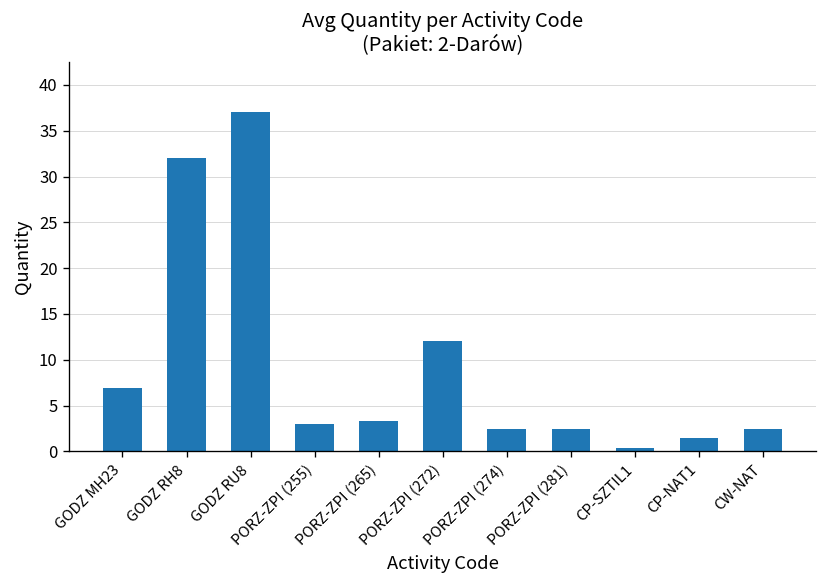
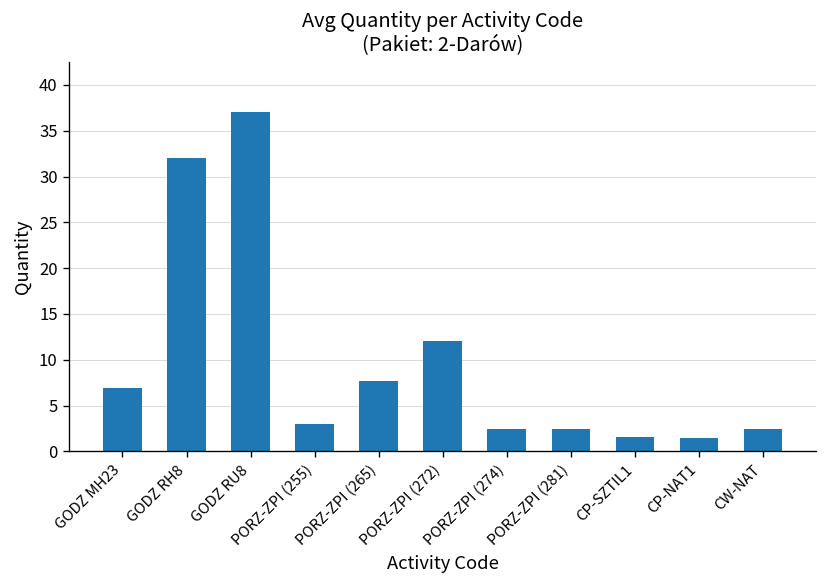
PORZ-ZPI (265): 3 -> 8
CP-SZTIL1: 0 -> 2
